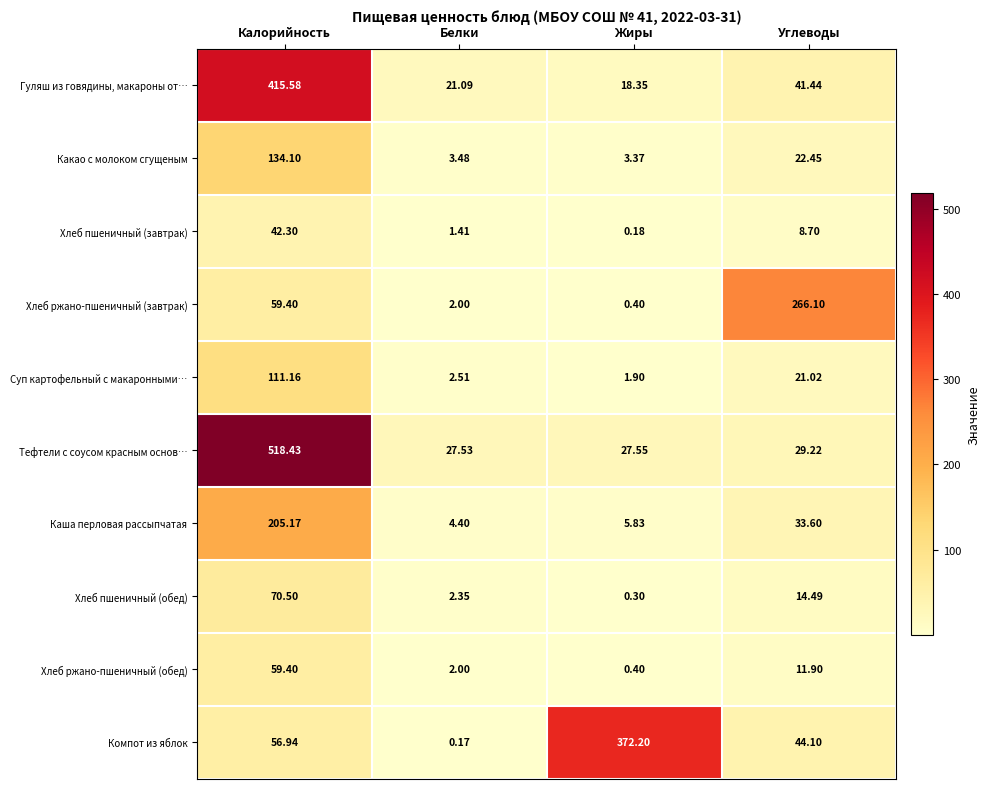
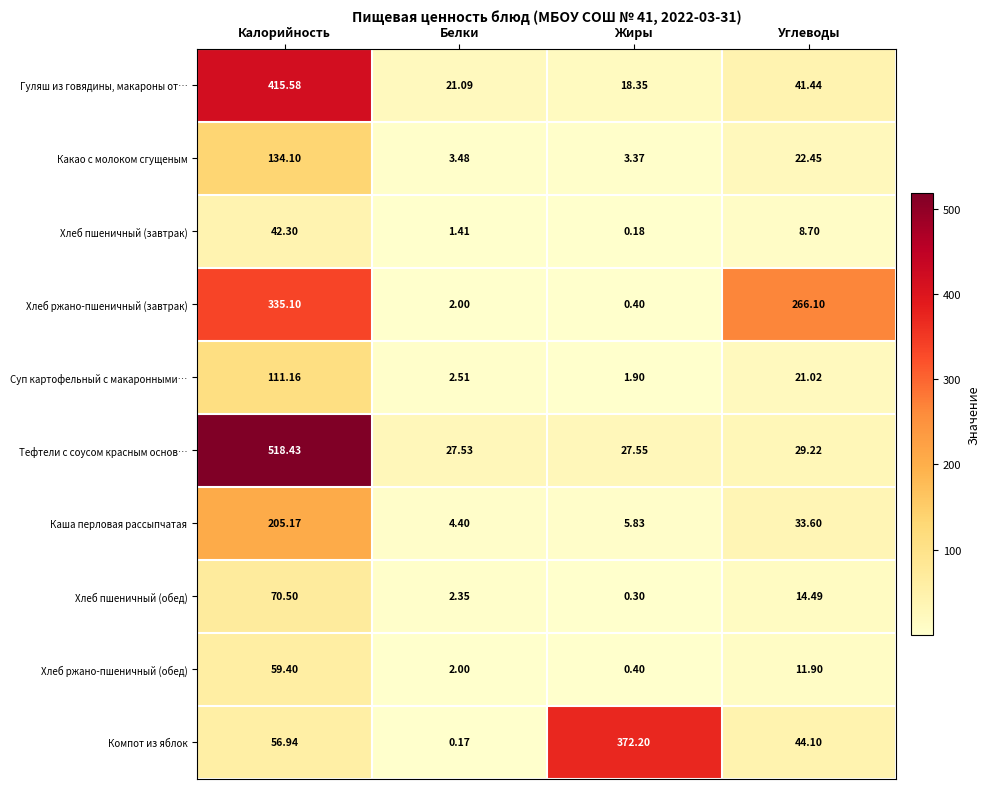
Хлеб ржано-пшеничный (завтрак), Калорийность: 59.40 -> 335.10
